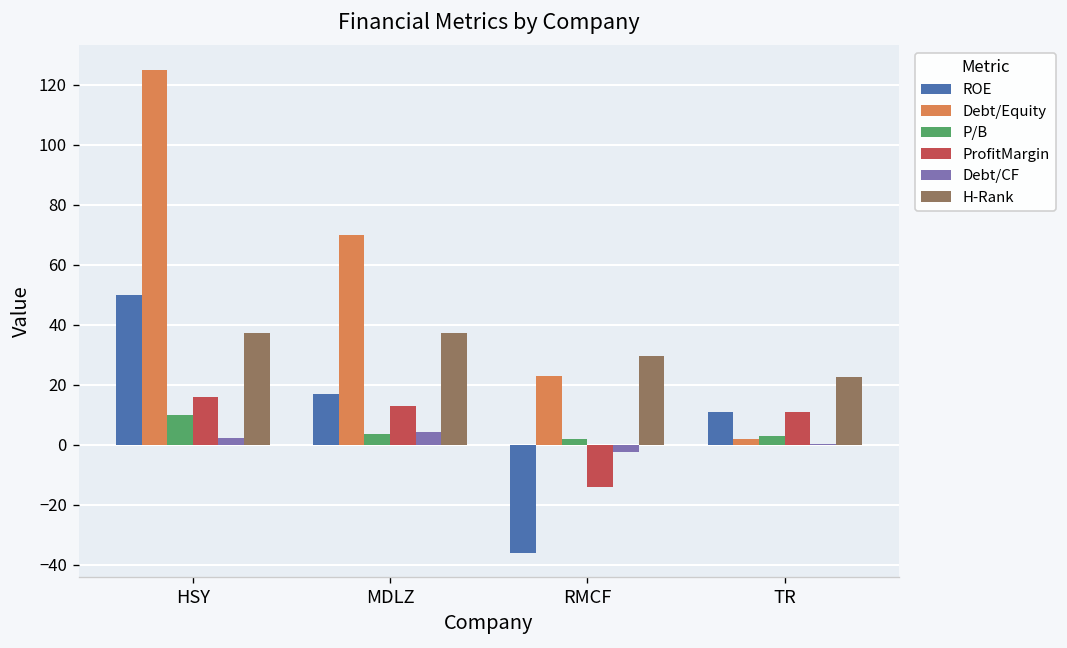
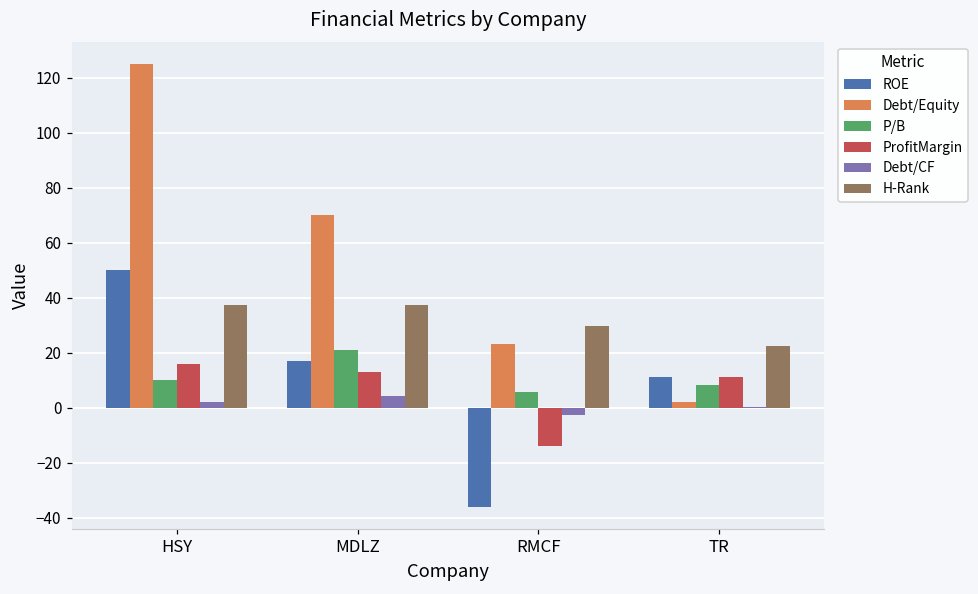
P/B, MDLZ: 3 -> 21
P/B, RMCF: 2 -> 6
P/B, TR: 3 -> 8
